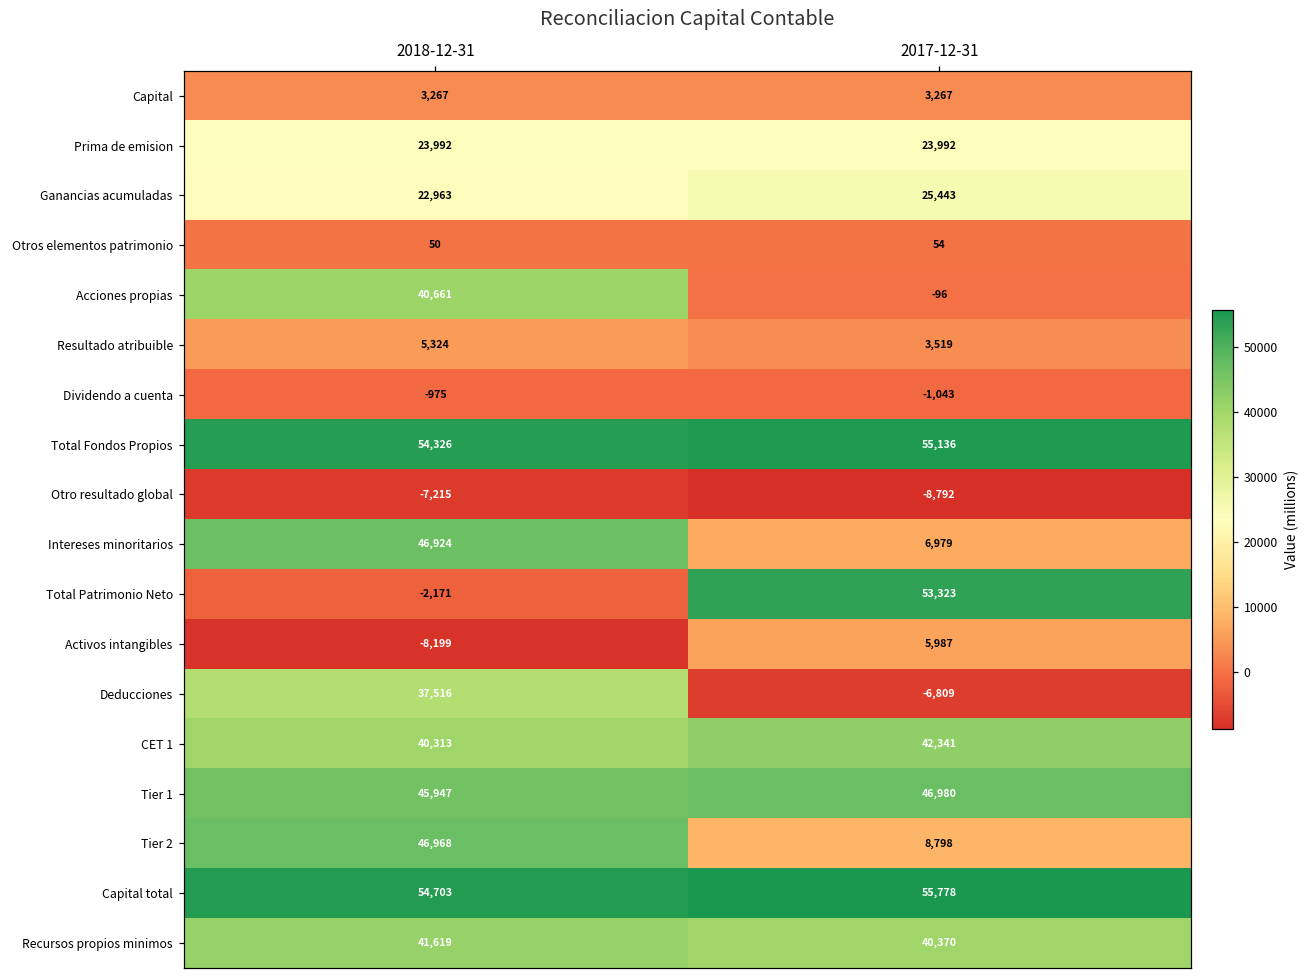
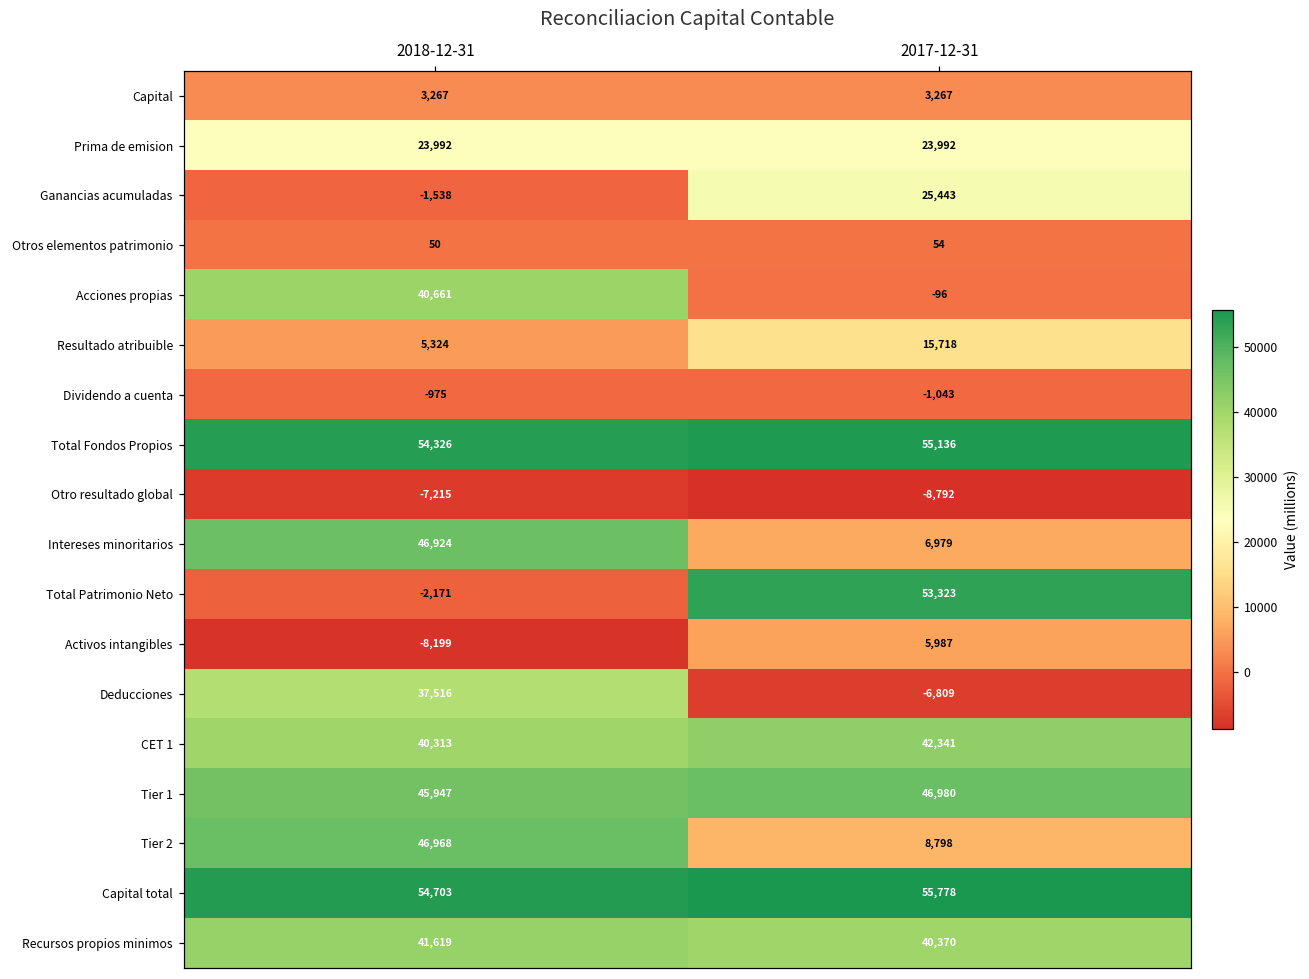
Ganancias acumuladas, 2018-12-31: 22,963 -> -1,538
Resultado atribuible, 2017-12-31: 3,519 -> 15,718
